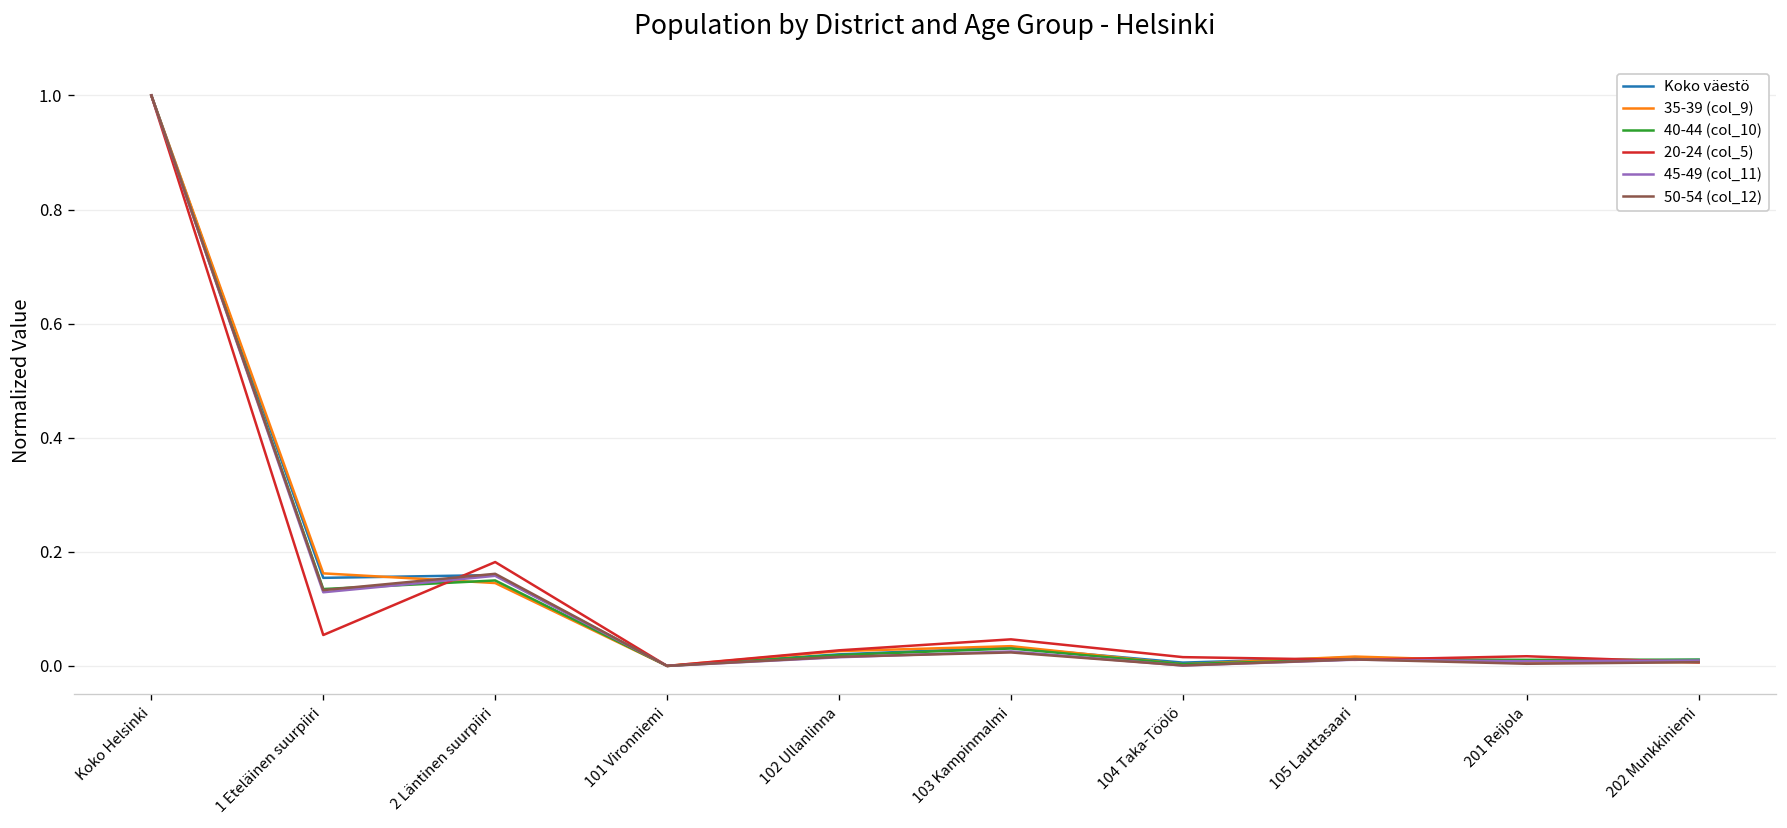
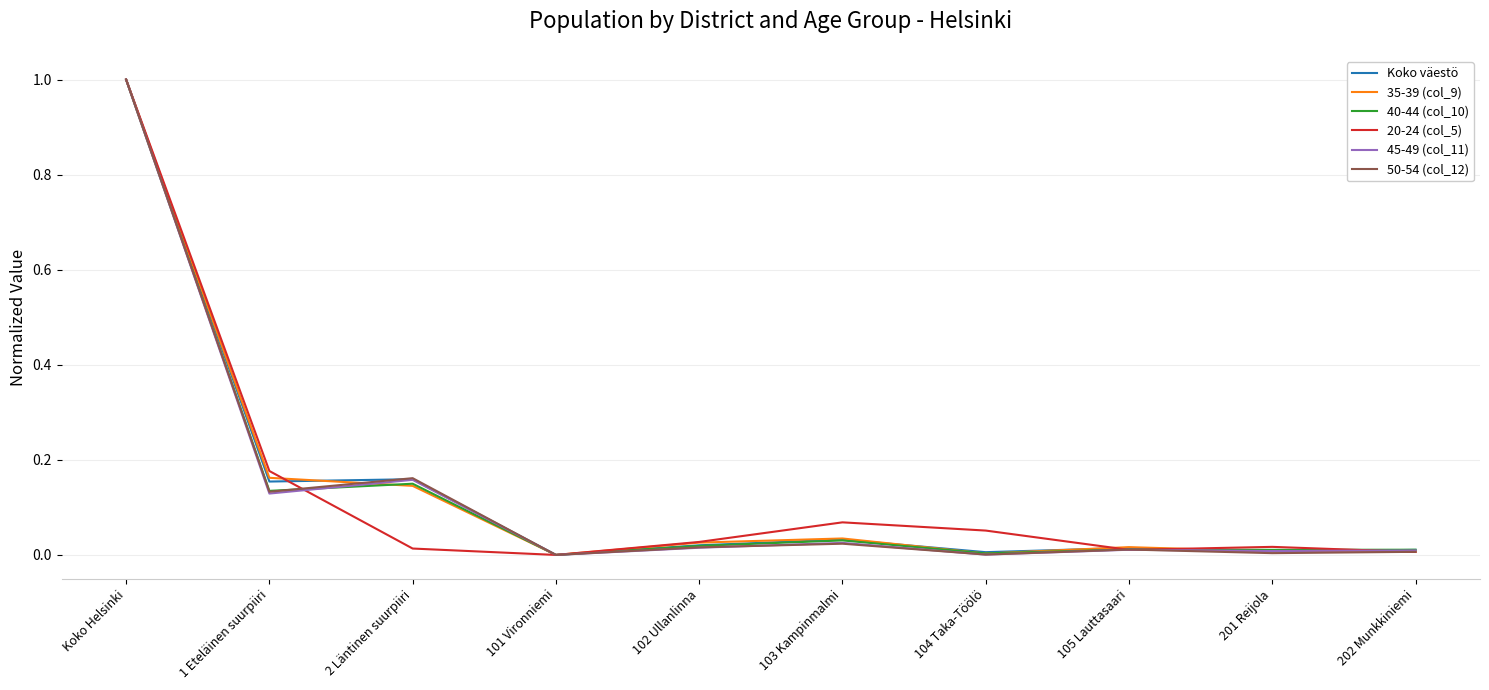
20-24 (col_5), 1 Eteläinen suurpiiri: 0.05 -> 0.18
20-24 (col_5), 2 Läntinen suurpiiri: 0.18 -> 0.01
20-24 (col_5), 103 Kampinmalmi: 0.05 -> 0.07
20-24 (col_5), 104 Taka-Töölö: 0.02 -> 0.05
